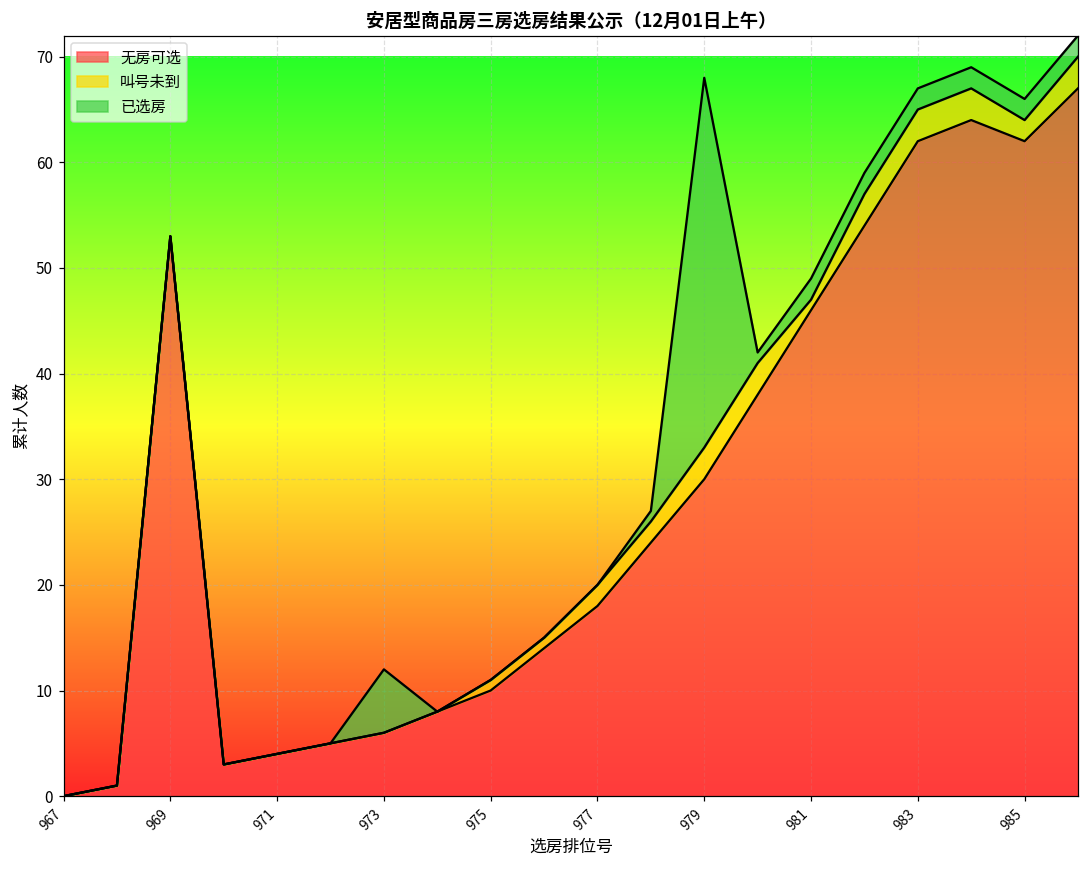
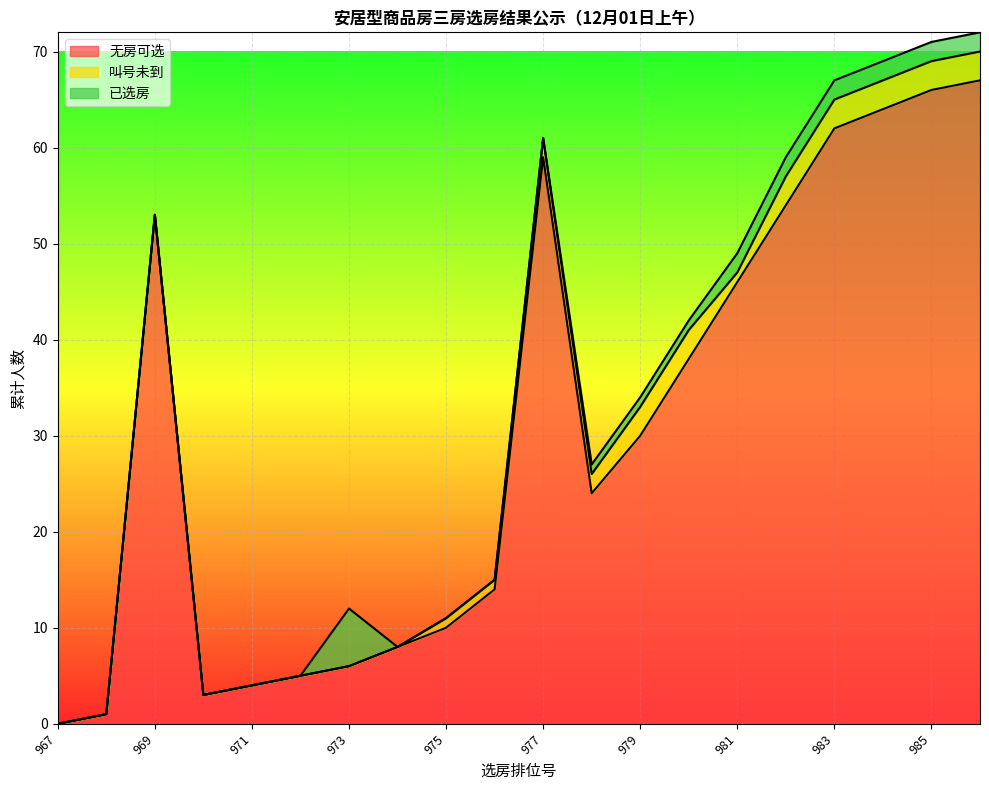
无房可选, 977: 18 -> 59
已选房, 979: 35 -> 1
无房可选, 985: 62 -> 66
叫号未到, 985: 2 -> 3
